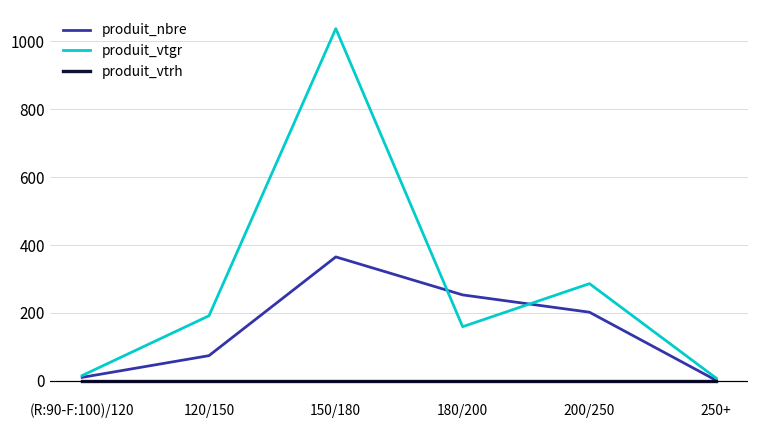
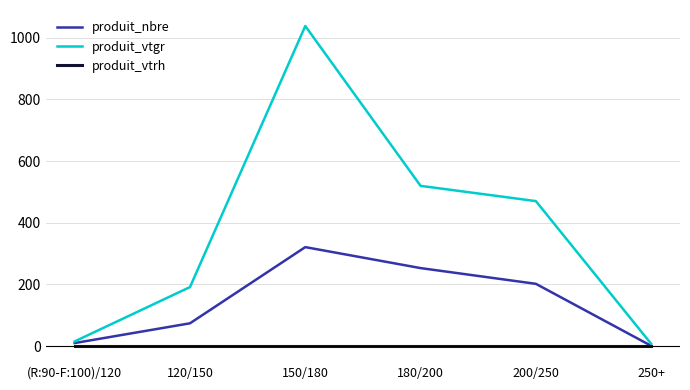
produit_nbre, 150/180: 370 -> 320
produit_vtgr, 180/200: 160 -> 520
produit_vtgr, 200/250: 290 -> 470
